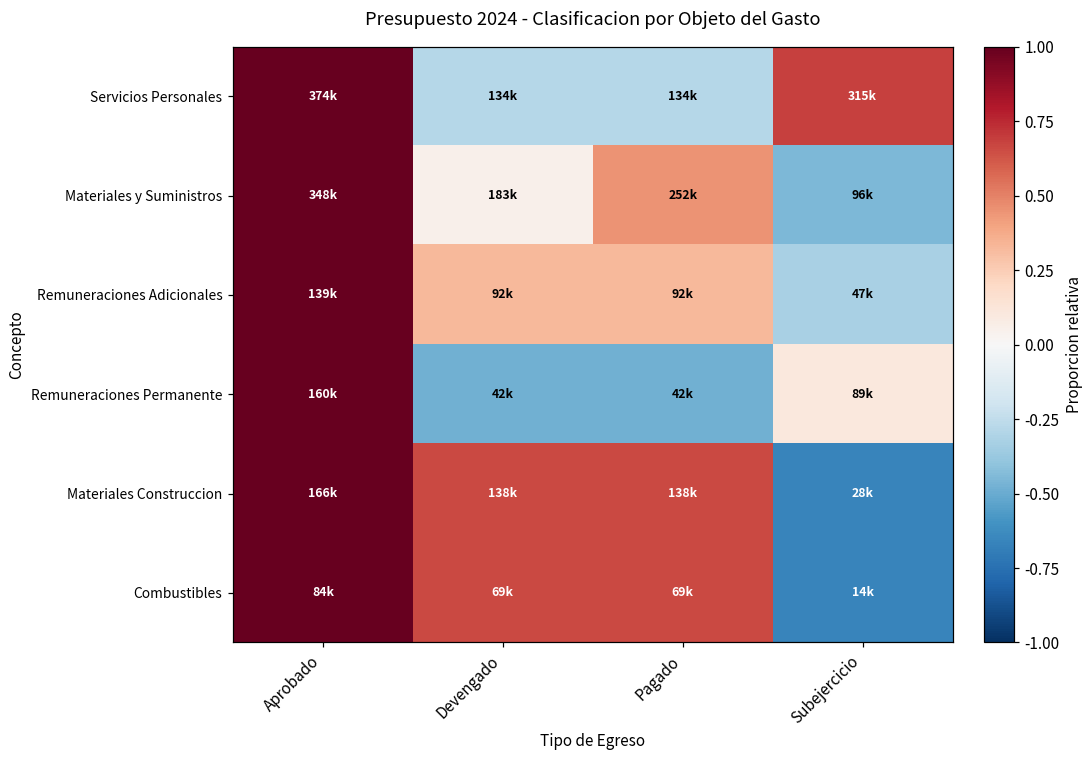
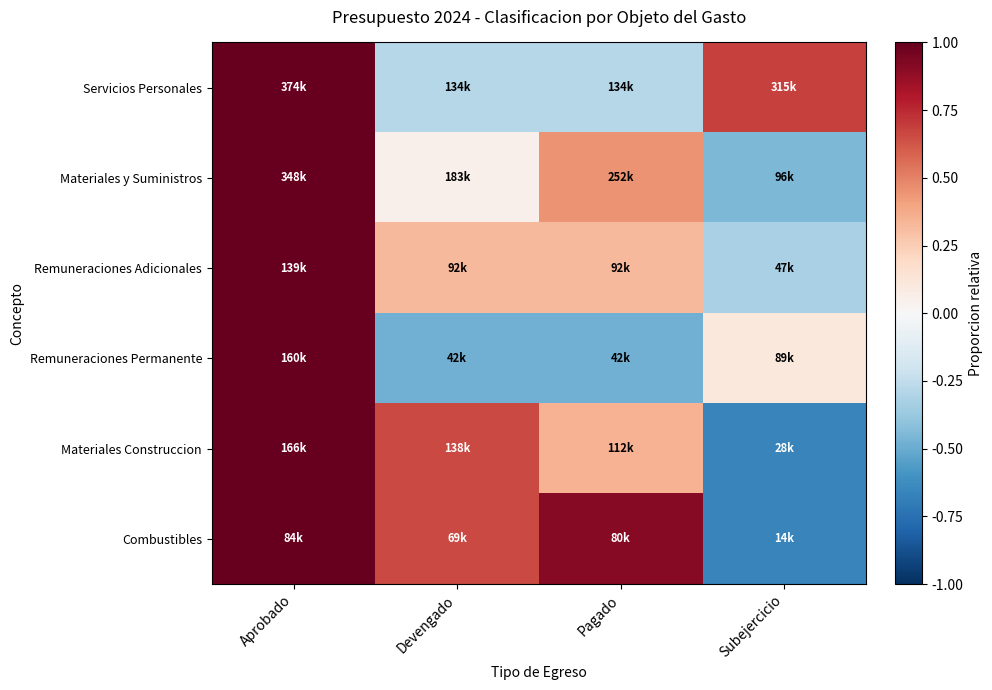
Materiales Construccion, Pagado: 138k -> 112k
Combustibles, Pagado: 69k -> 80k
